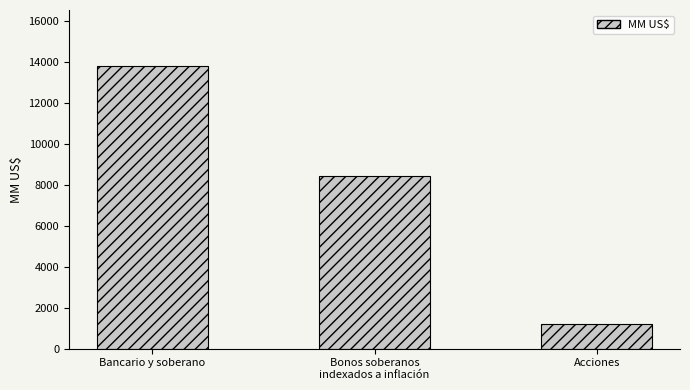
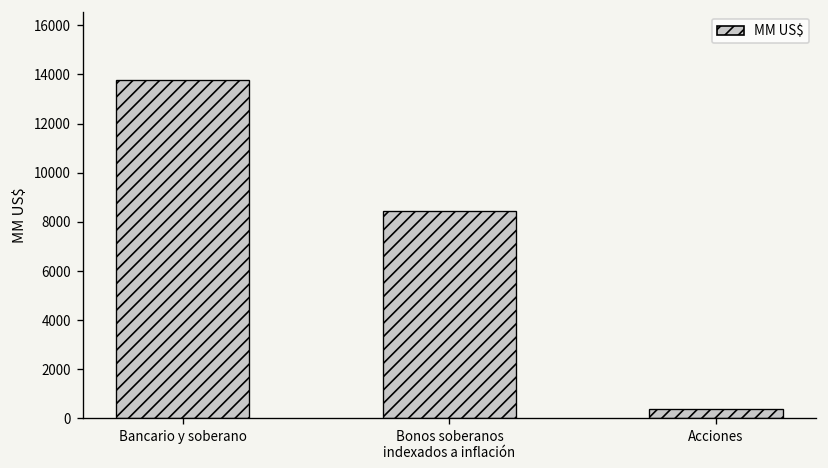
Acciones: 1200 -> 400
